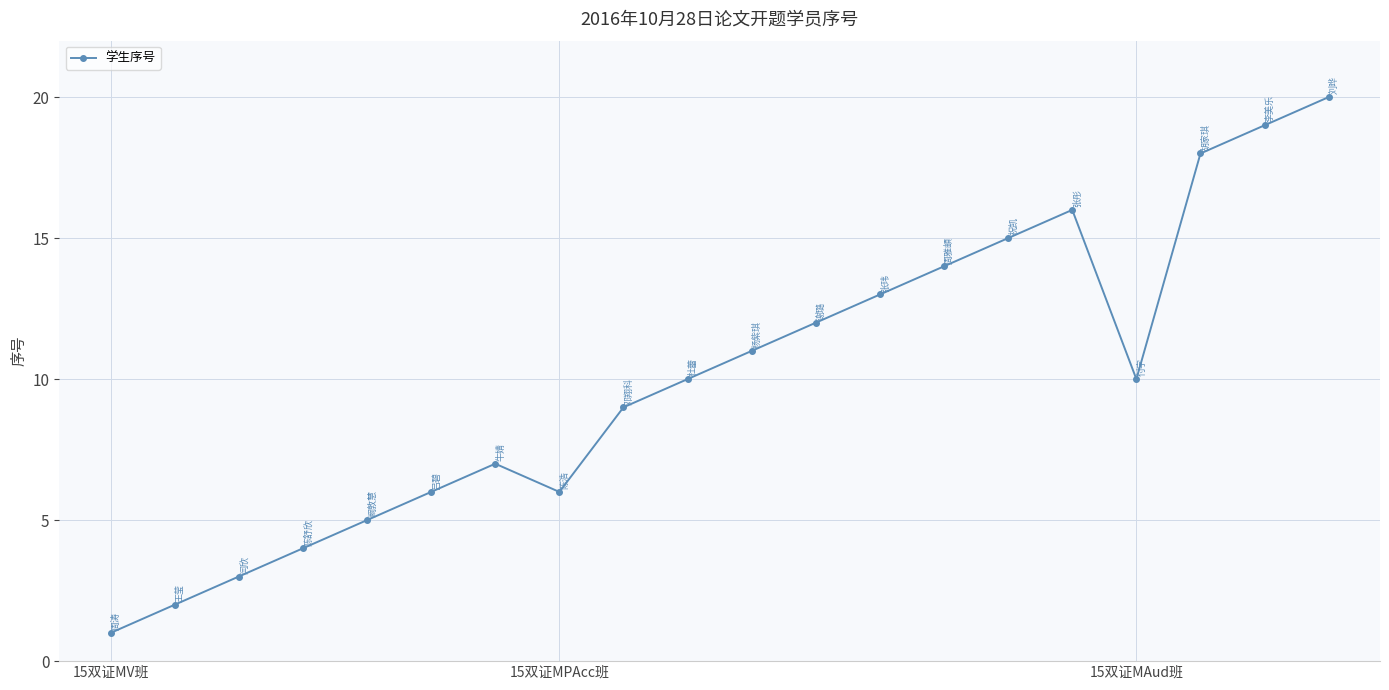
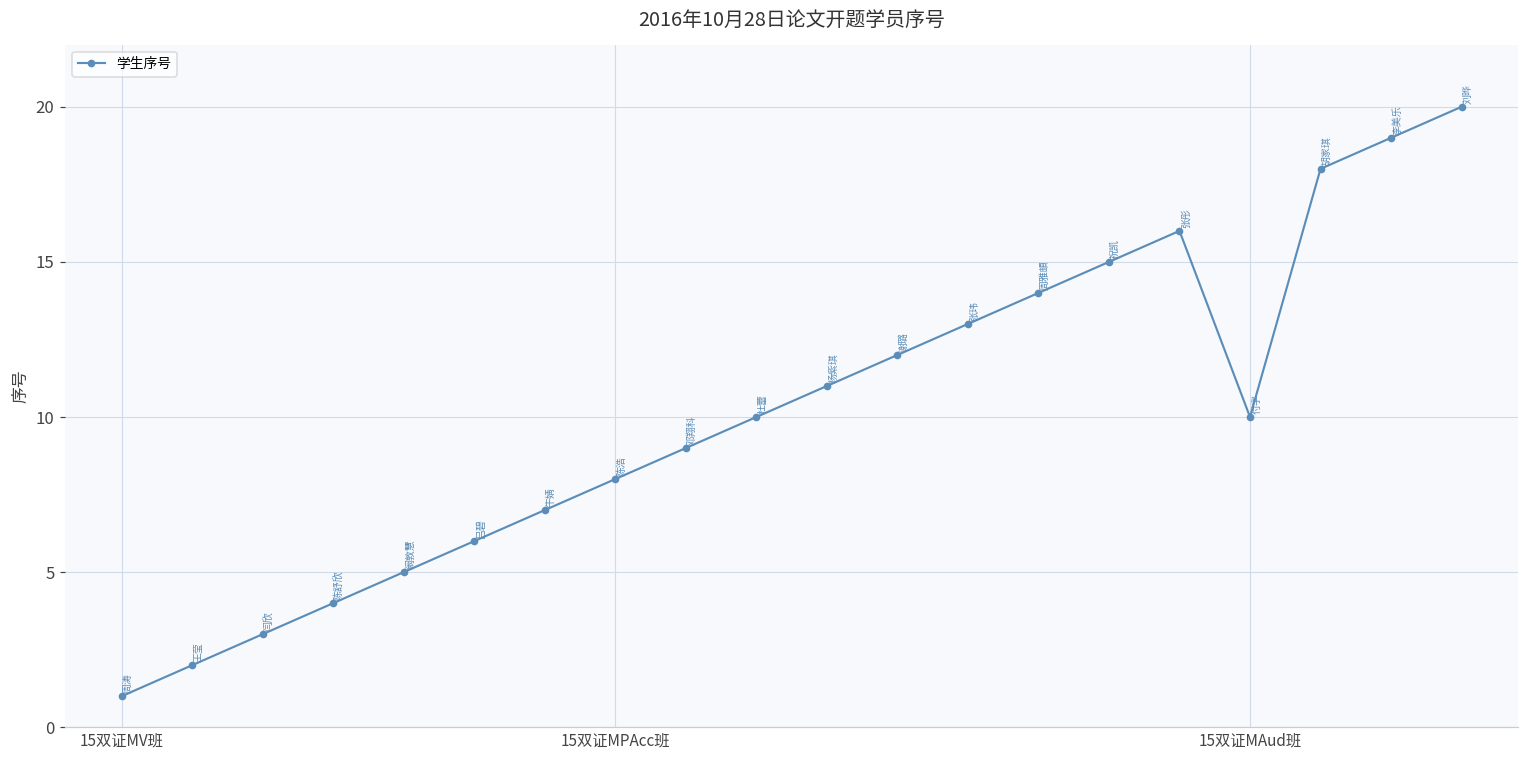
15双证MPAcc班: 6 -> 8
